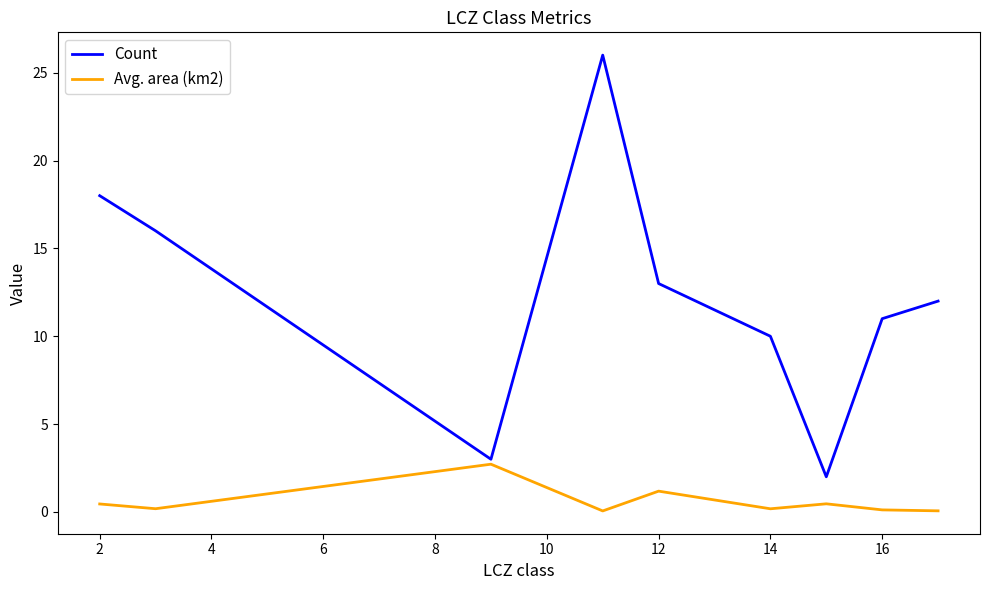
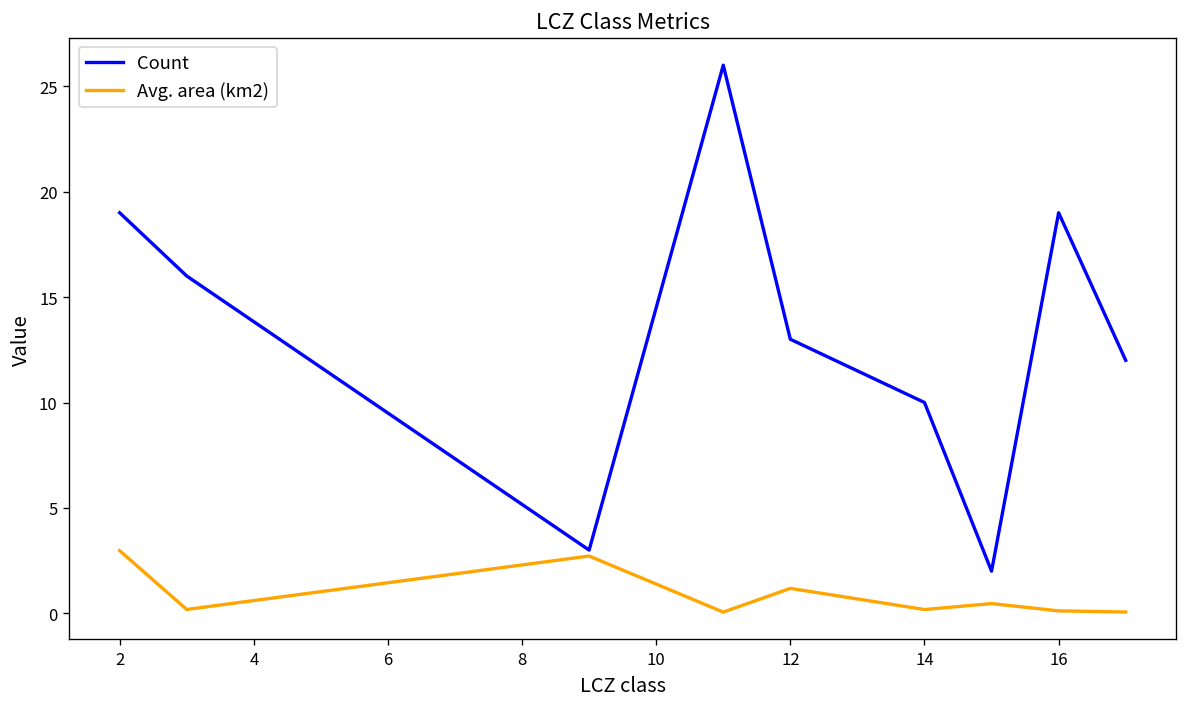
Count, 2: 18 -> 19
Avg. area (km2), 2: 0.5 -> 3.0
Count, 16: 11 -> 19
